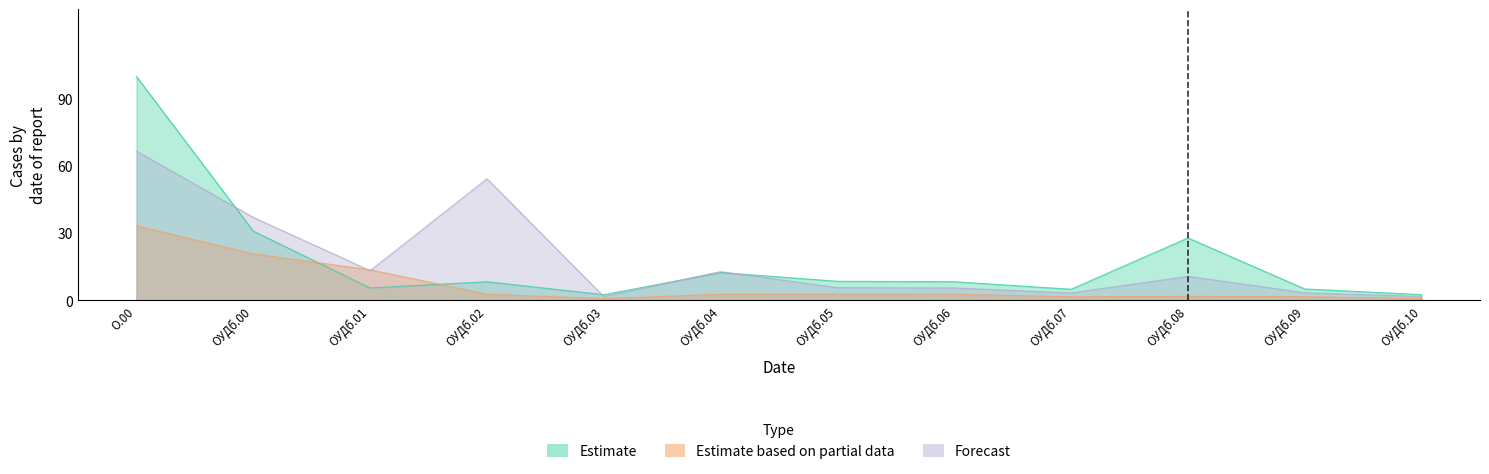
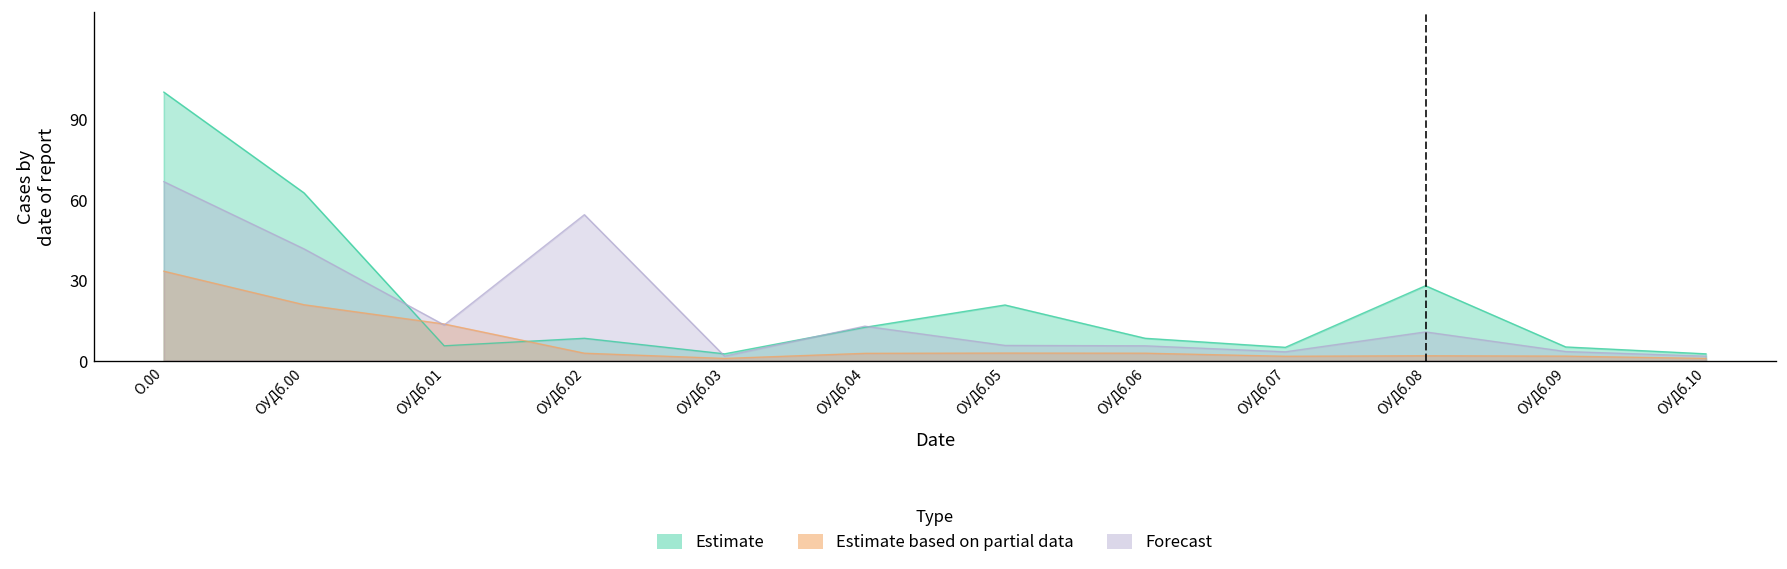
Estimate, ОУДб.00: 31 -> 62
Forecast, ОУДб.00: 37 -> 42
Estimate, ОУДб.05: 9 -> 21
